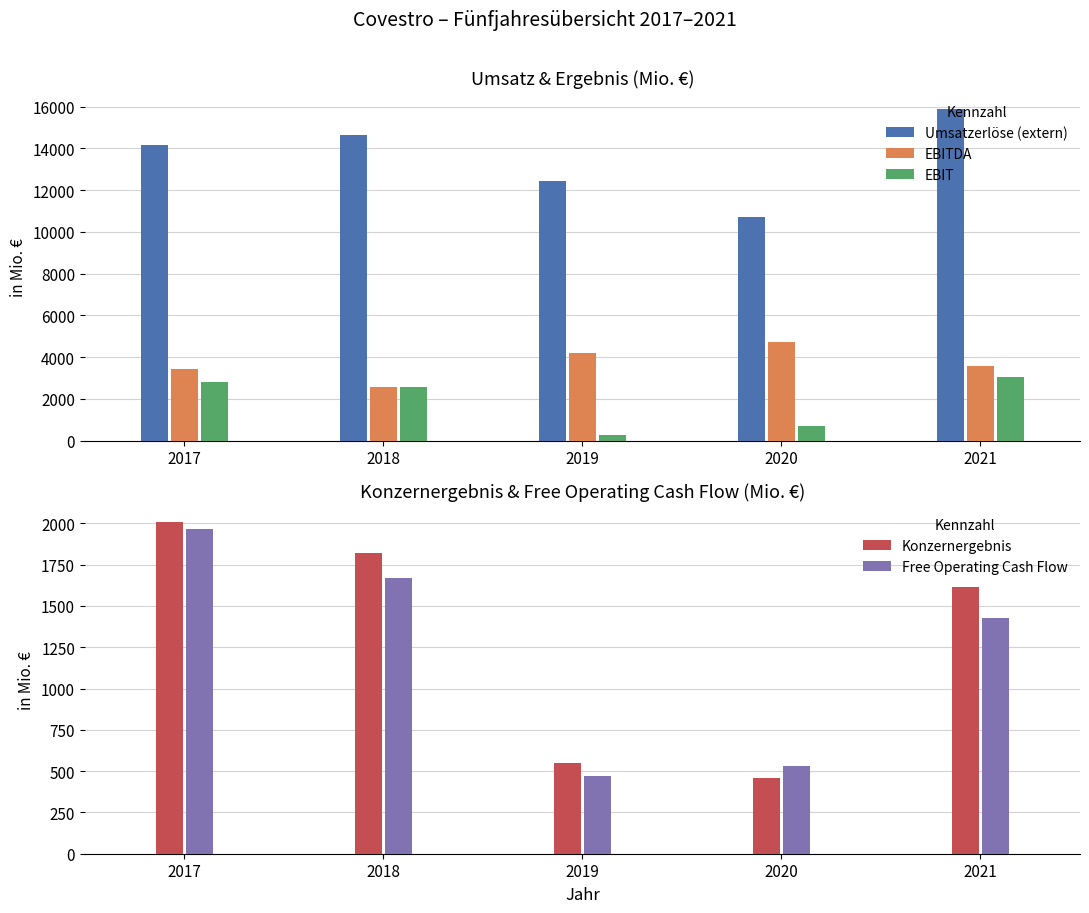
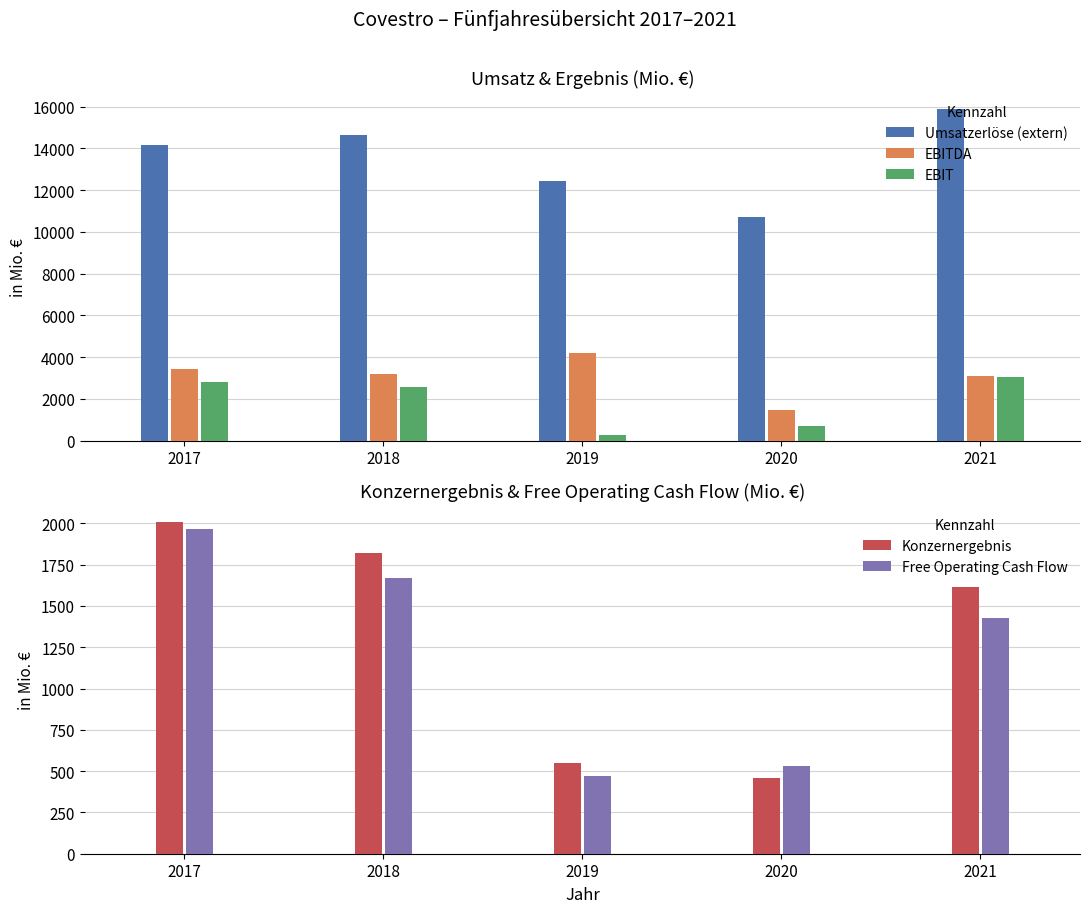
Umsatz & Ergebnis (Mio. €), EBITDA, 2018: 2600 -> 3200
Umsatz & Ergebnis (Mio. €), EBITDA, 2020: 4700 -> 1500
Umsatz & Ergebnis (Mio. €), EBITDA, 2021: 3600 -> 3100
